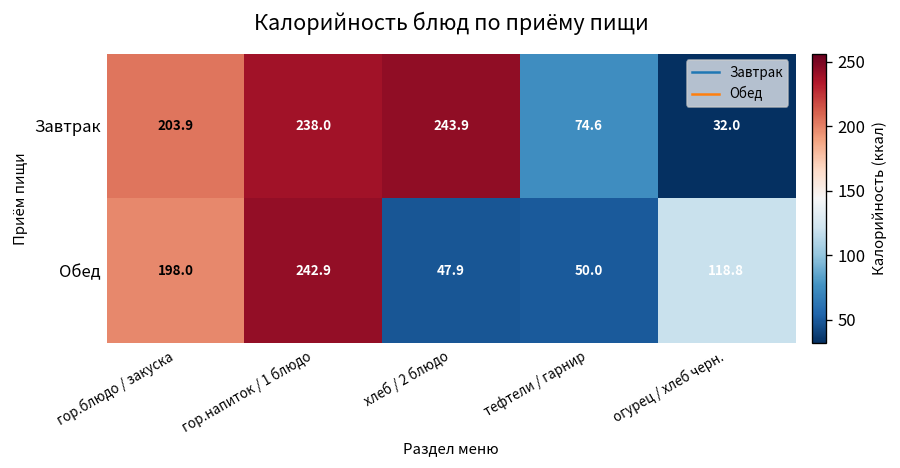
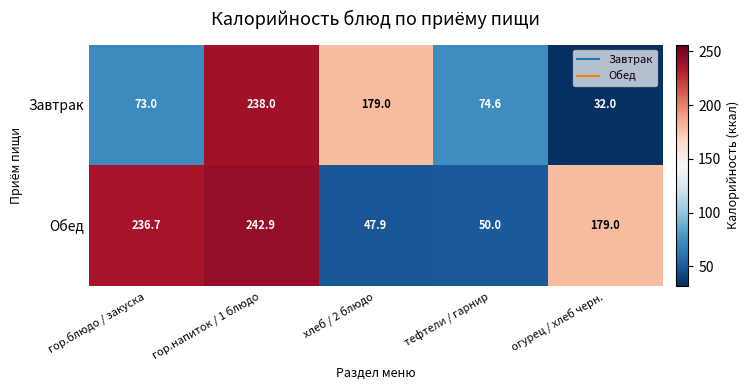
Завтрак, гор.блюдо / закуска: 203.9 -> 73.0
Завтрак, хлеб / 2 блюдо: 243.9 -> 179.0
Обед, гор.блюдо / закуска: 198.0 -> 236.7
Обед, огурец / хлеб черн.: 118.8 -> 179.0
